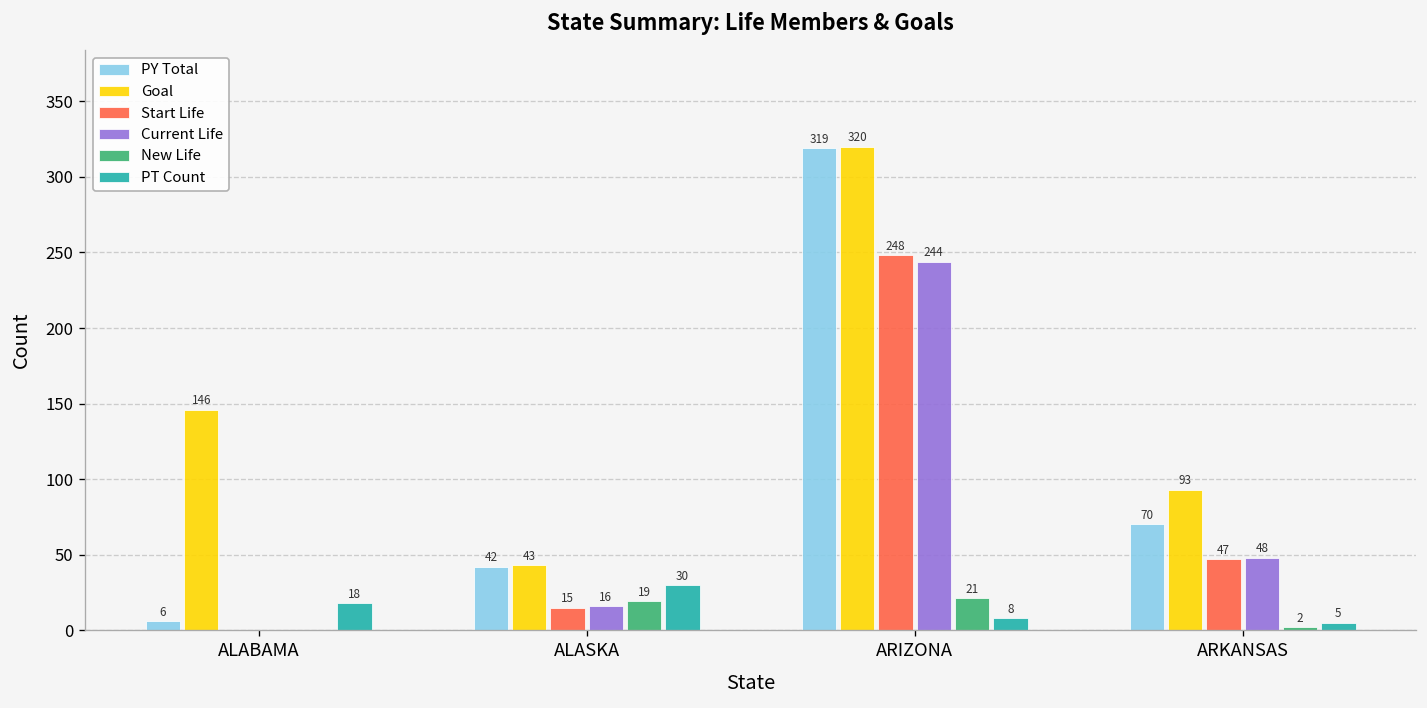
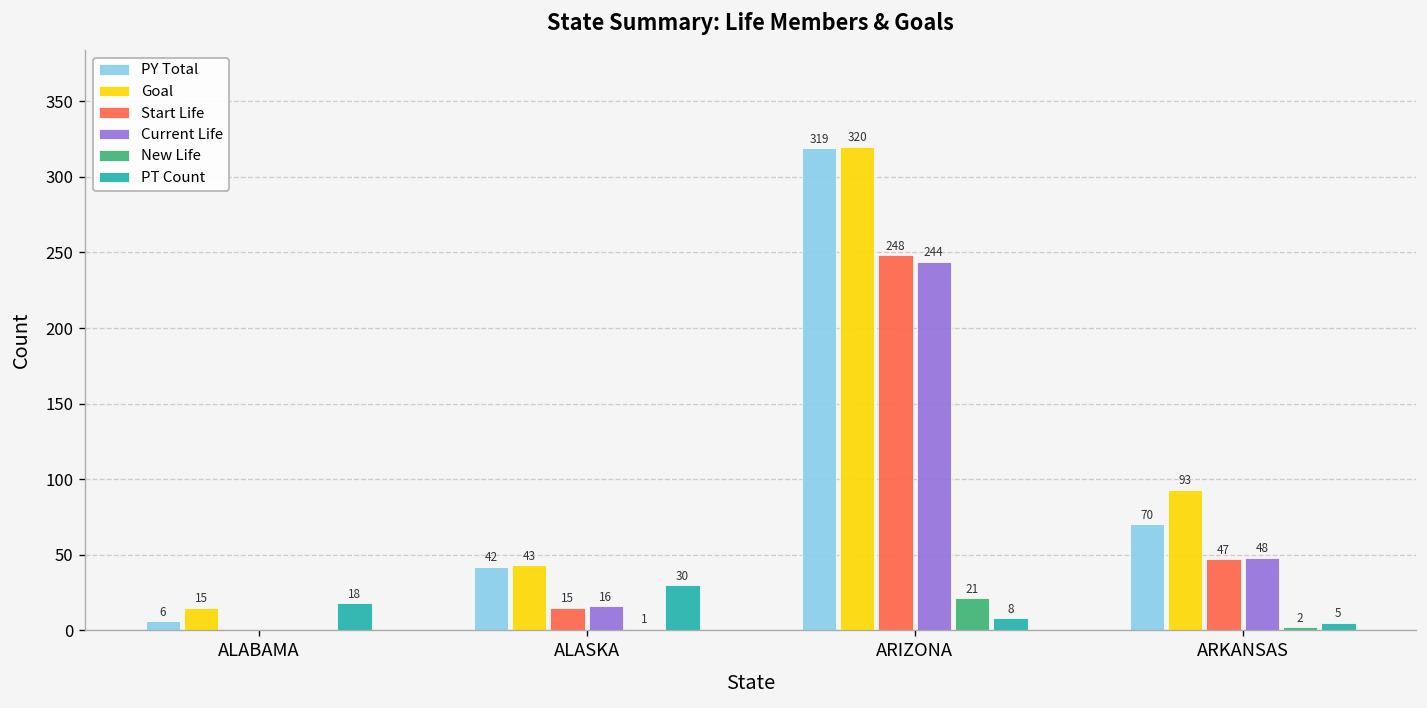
Goal, ALABAMA: 146 -> 15
New Life, ALASKA: 19 -> 1
